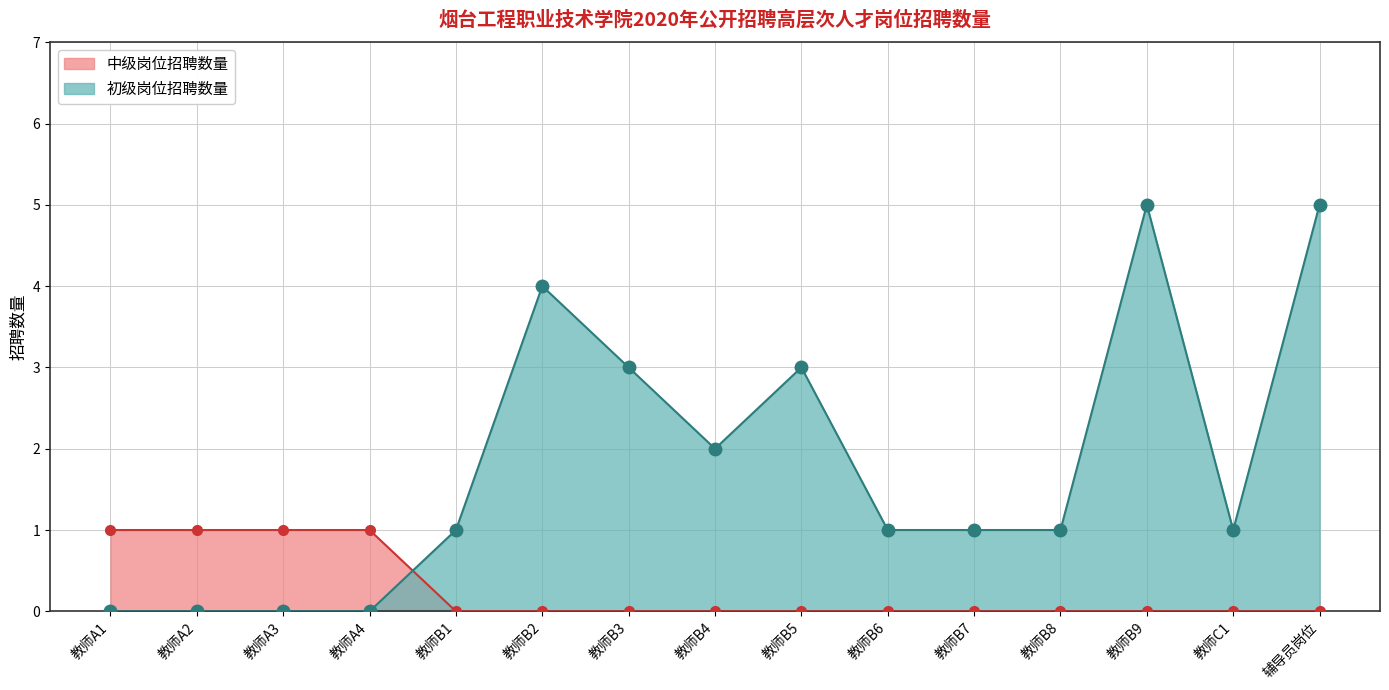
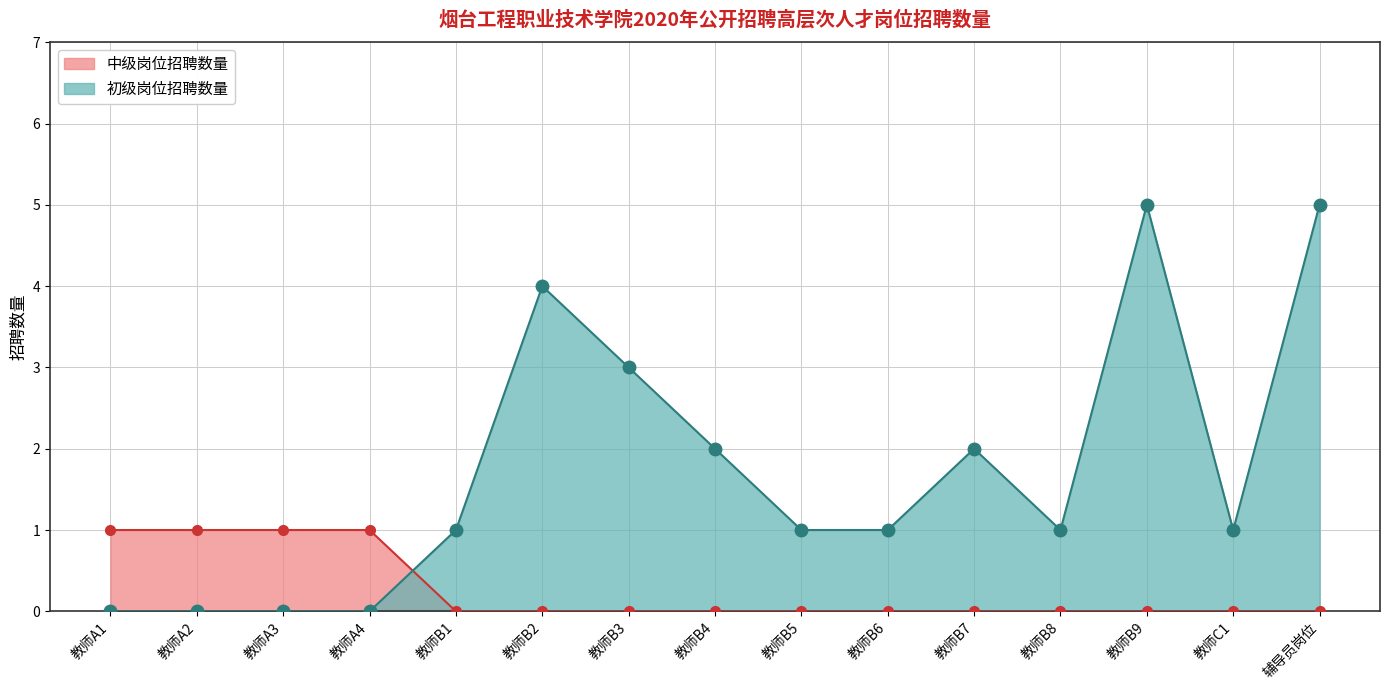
初级岗位招聘数量, 教师B5: 3 -> 1
初级岗位招聘数量, 教师B7: 1 -> 2
